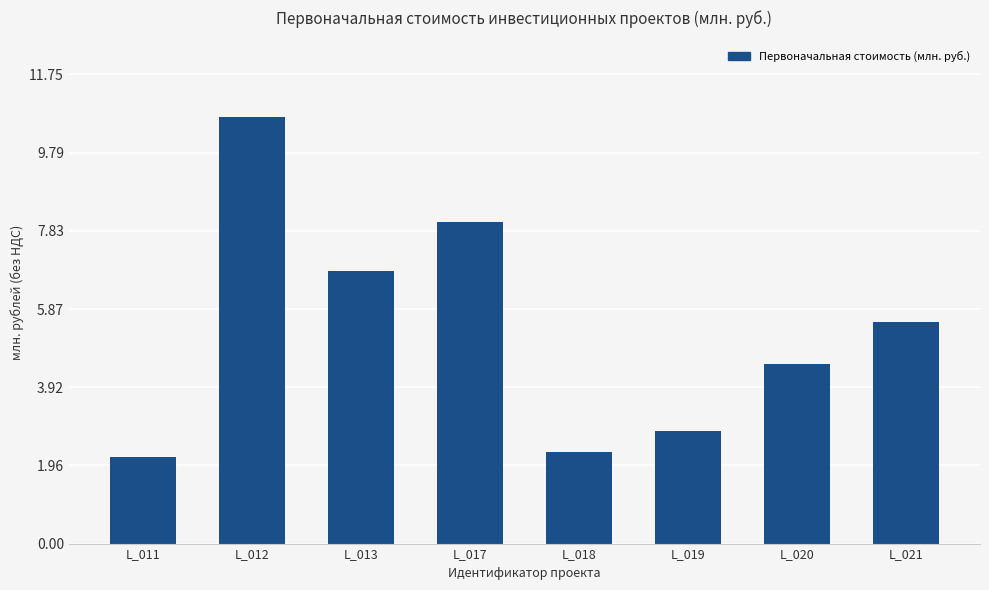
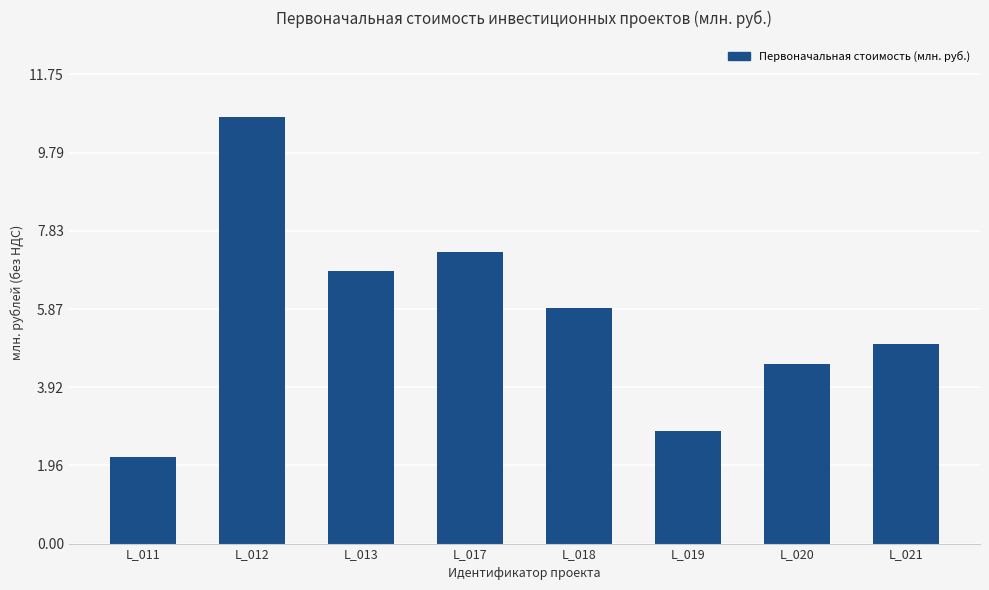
L_017: 8.1 -> 7.3
L_018: 2.3 -> 5.9
L_021: 5.6 -> 5.0
